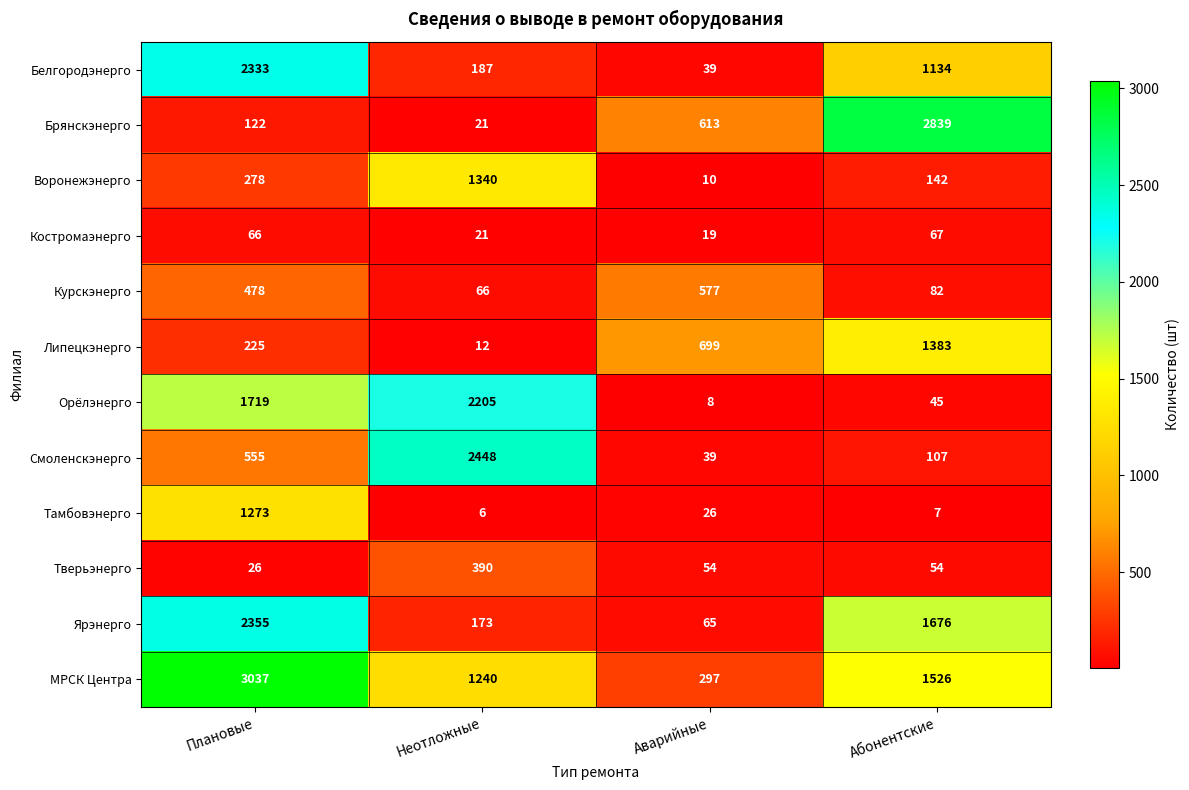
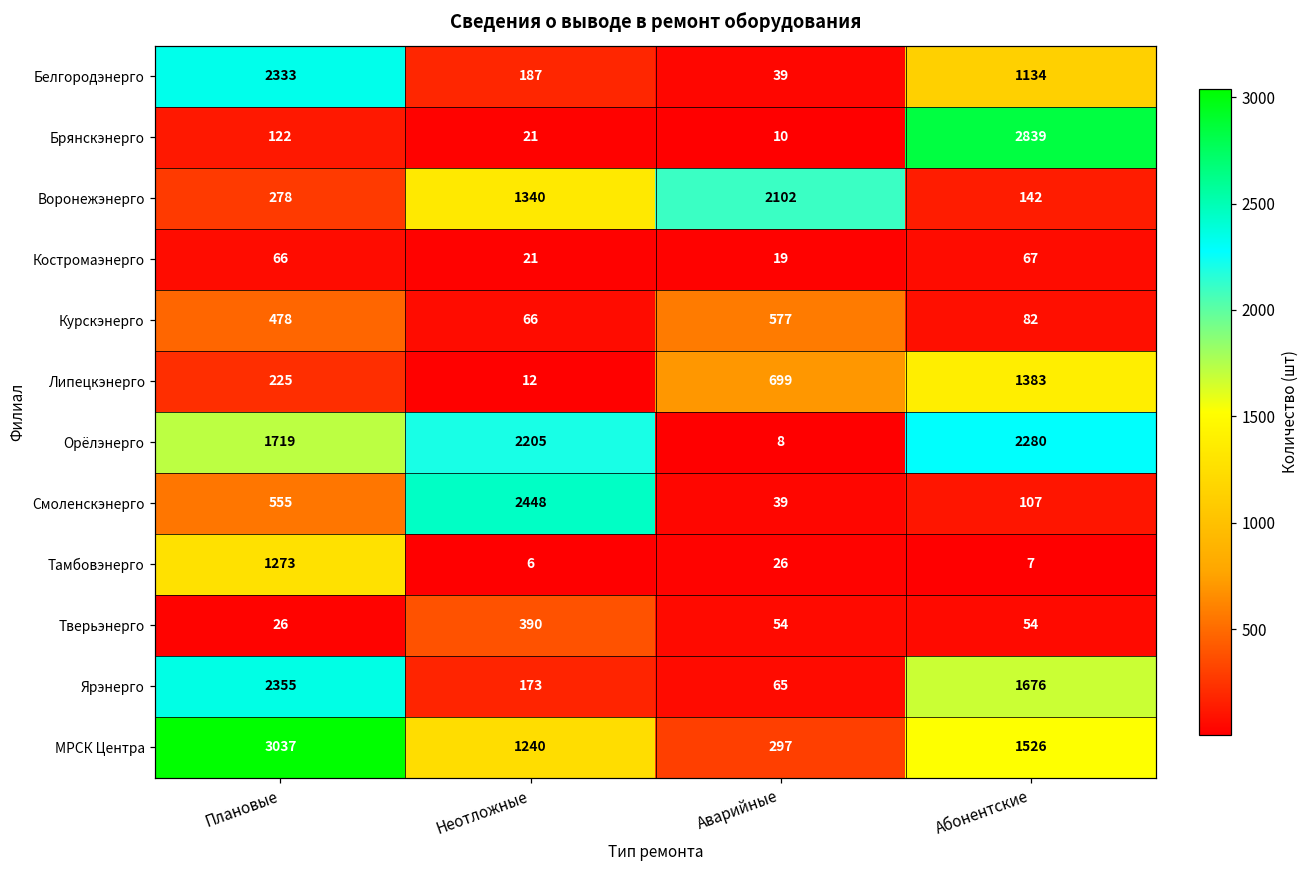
Брянскэнерго, Аварийные: 613 -> 10
Воронежэнерго, Аварийные: 10 -> 2102
Орёлэнерго, Абонентские: 45 -> 2280
